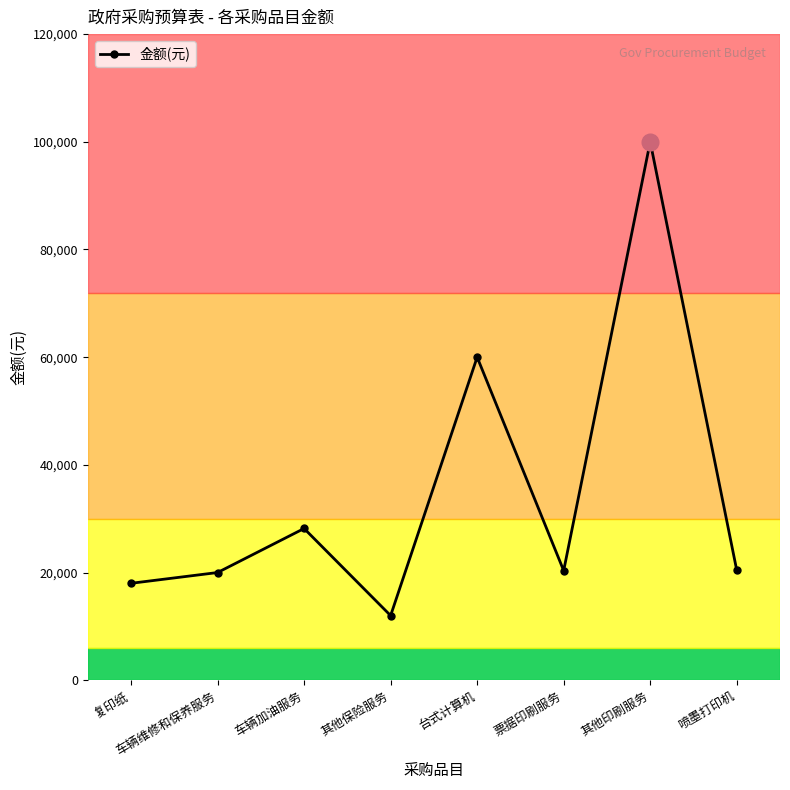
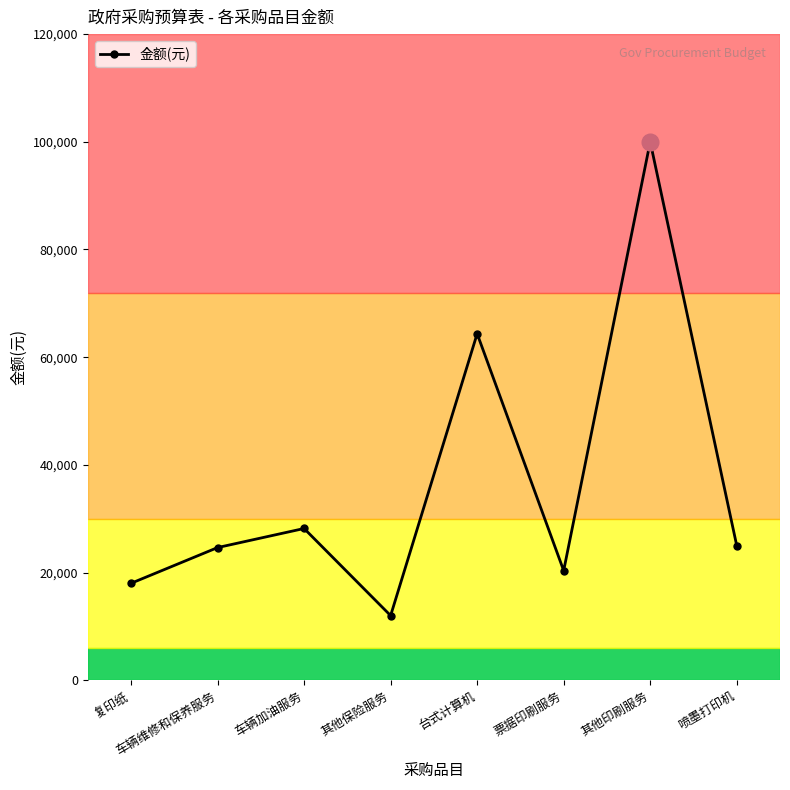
金额(元), 车辆维修和保养服务: 20,000 -> 25,000
金额(元), 台式计算机: 60,000 -> 64,000
金额(元), 喷墨打印机: 20,000 -> 25,000
